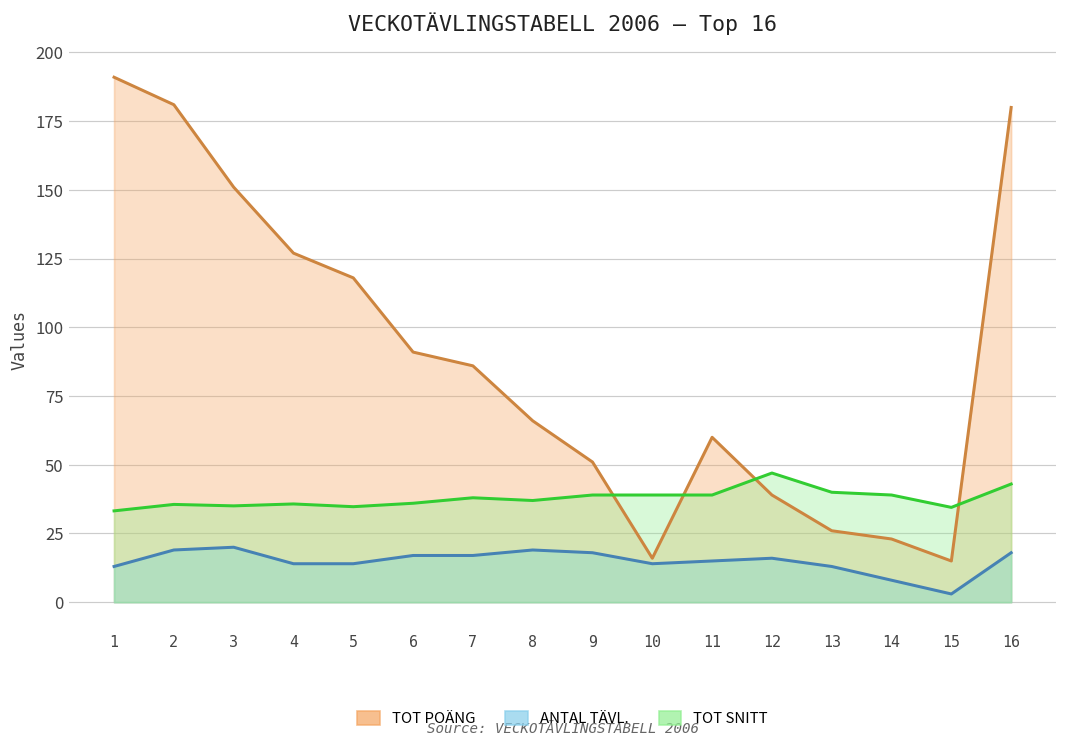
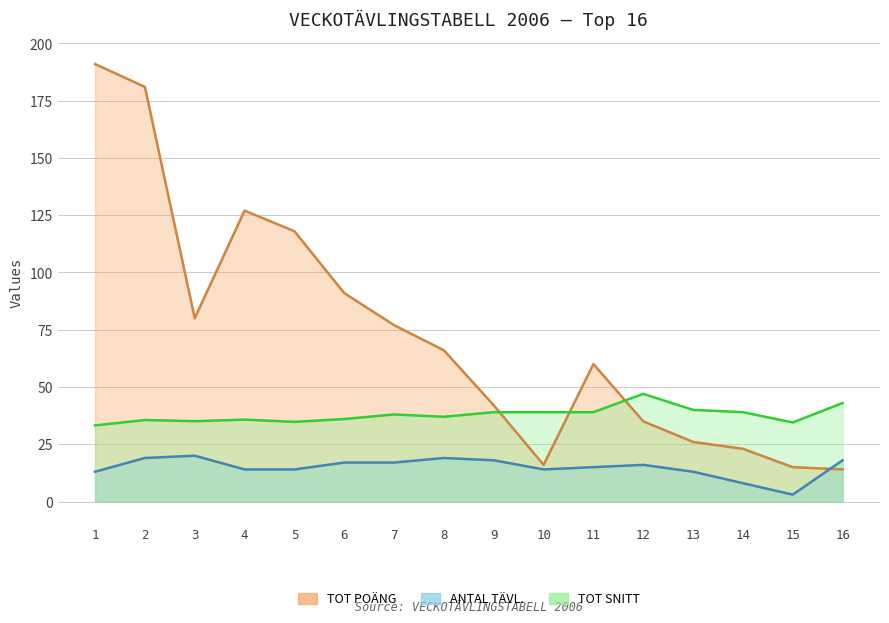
TOT POÄNG, 3: 151 -> 80
TOT POÄNG, 7: 86 -> 77
TOT POÄNG, 9: 51 -> 42
TOT POÄNG, 12: 39 -> 35
TOT POÄNG, 16: 180 -> 14
